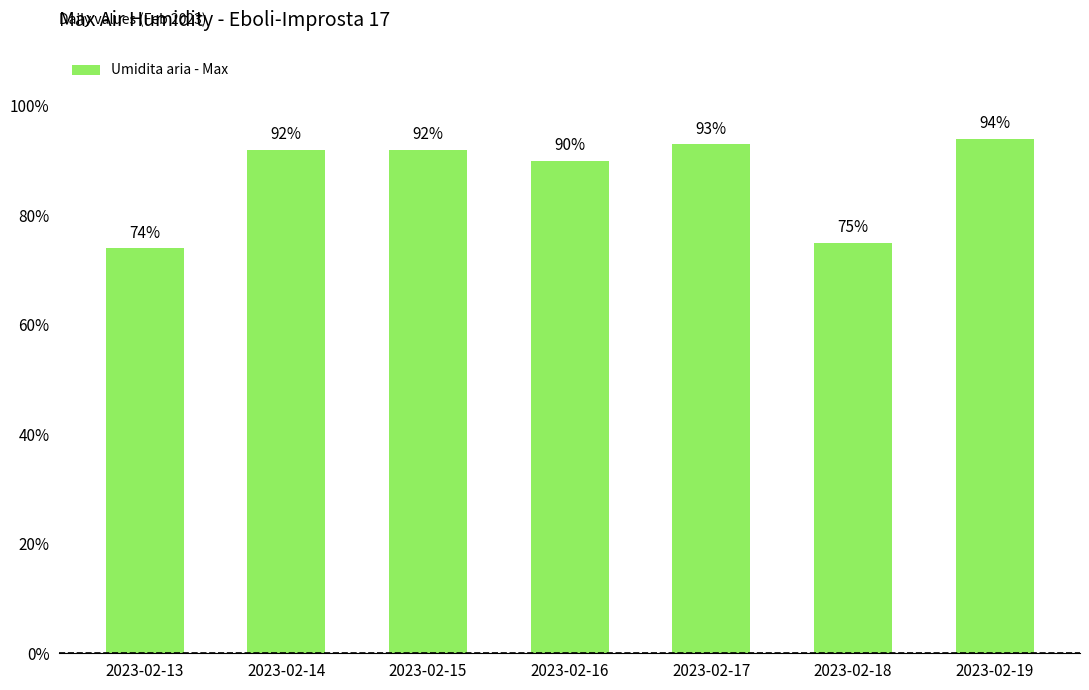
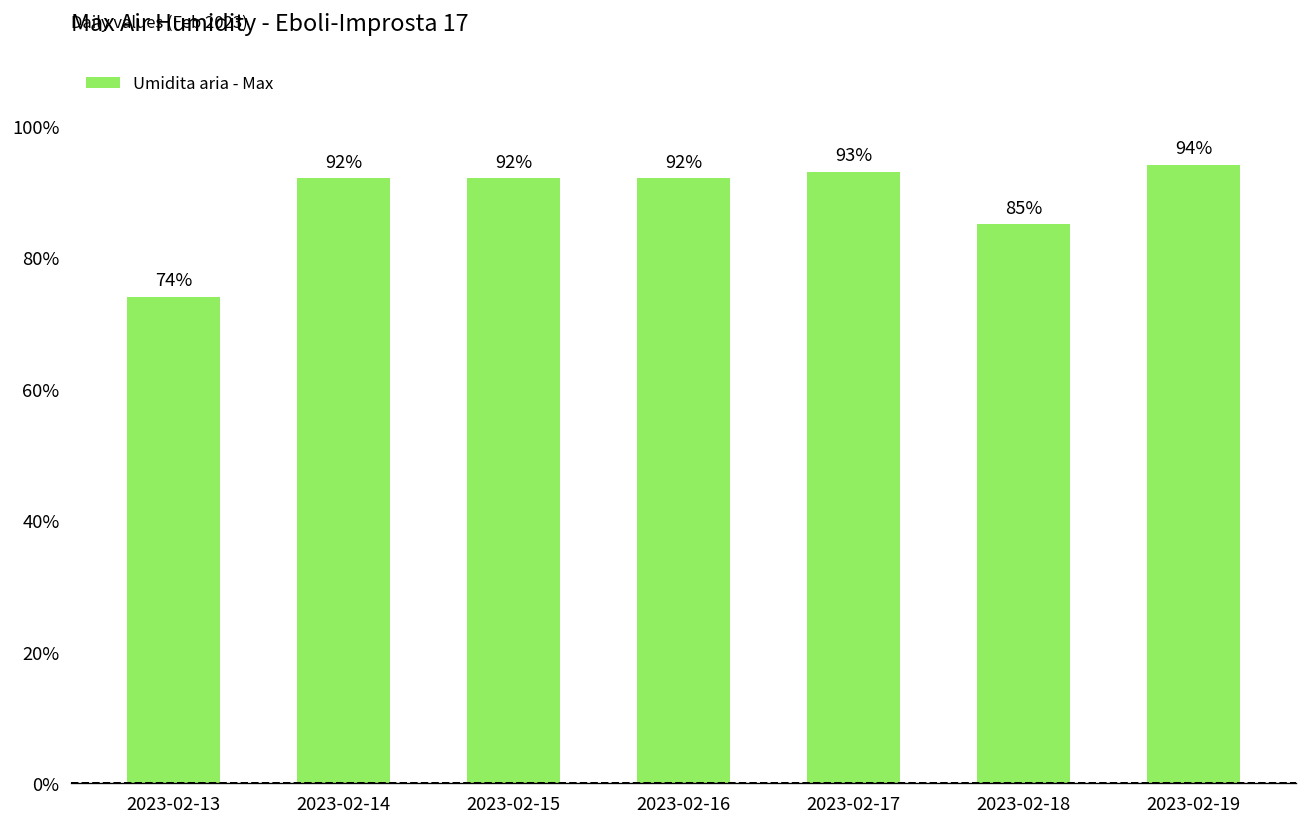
2023-02-16: 90% -> 92%
2023-02-18: 75% -> 85%
